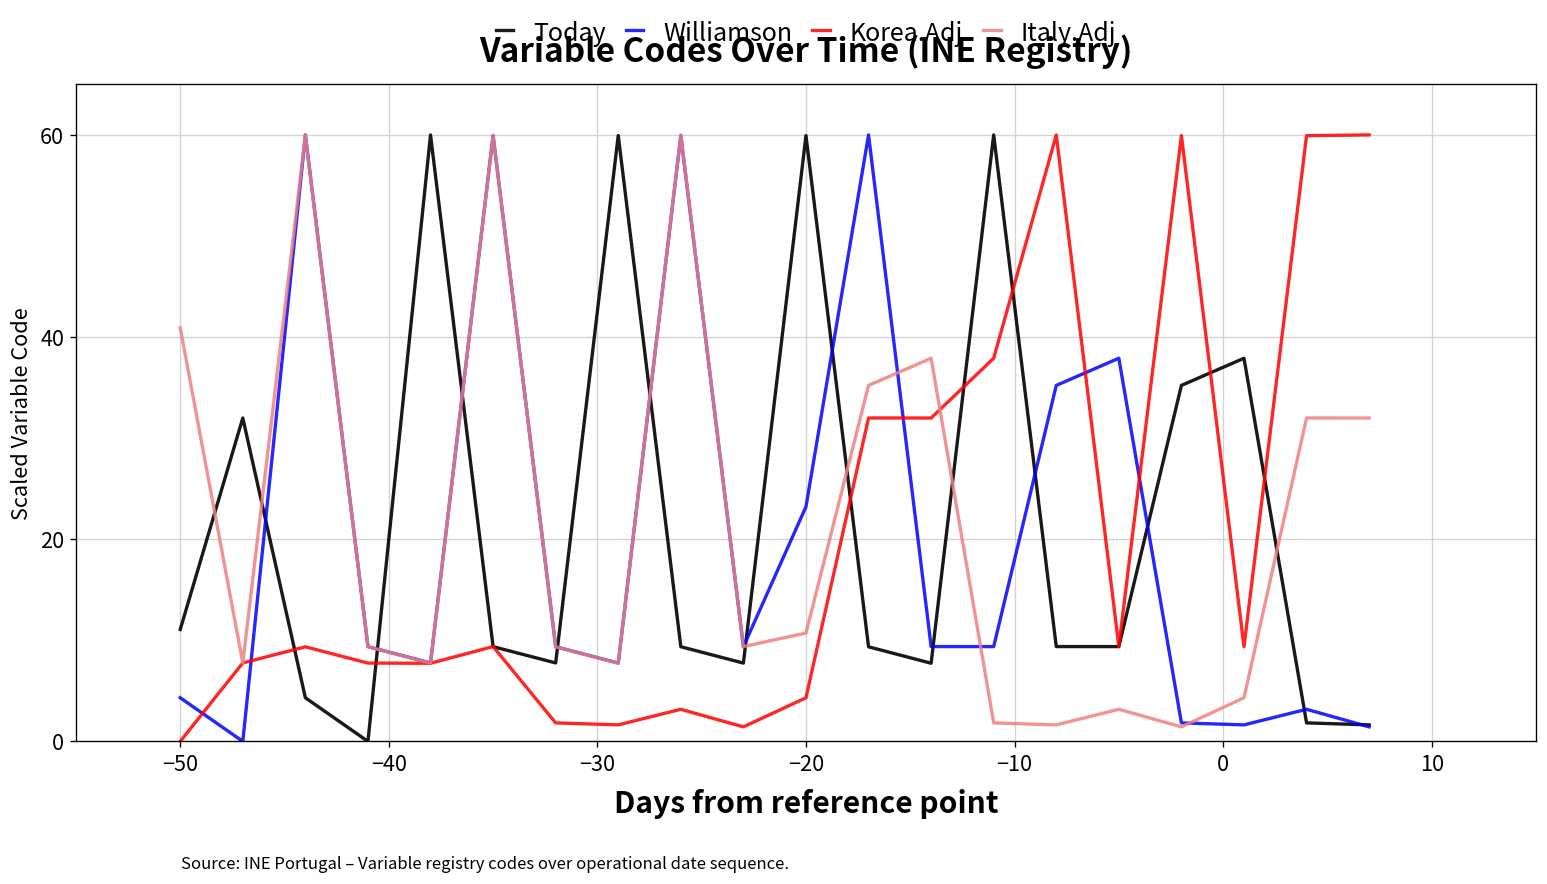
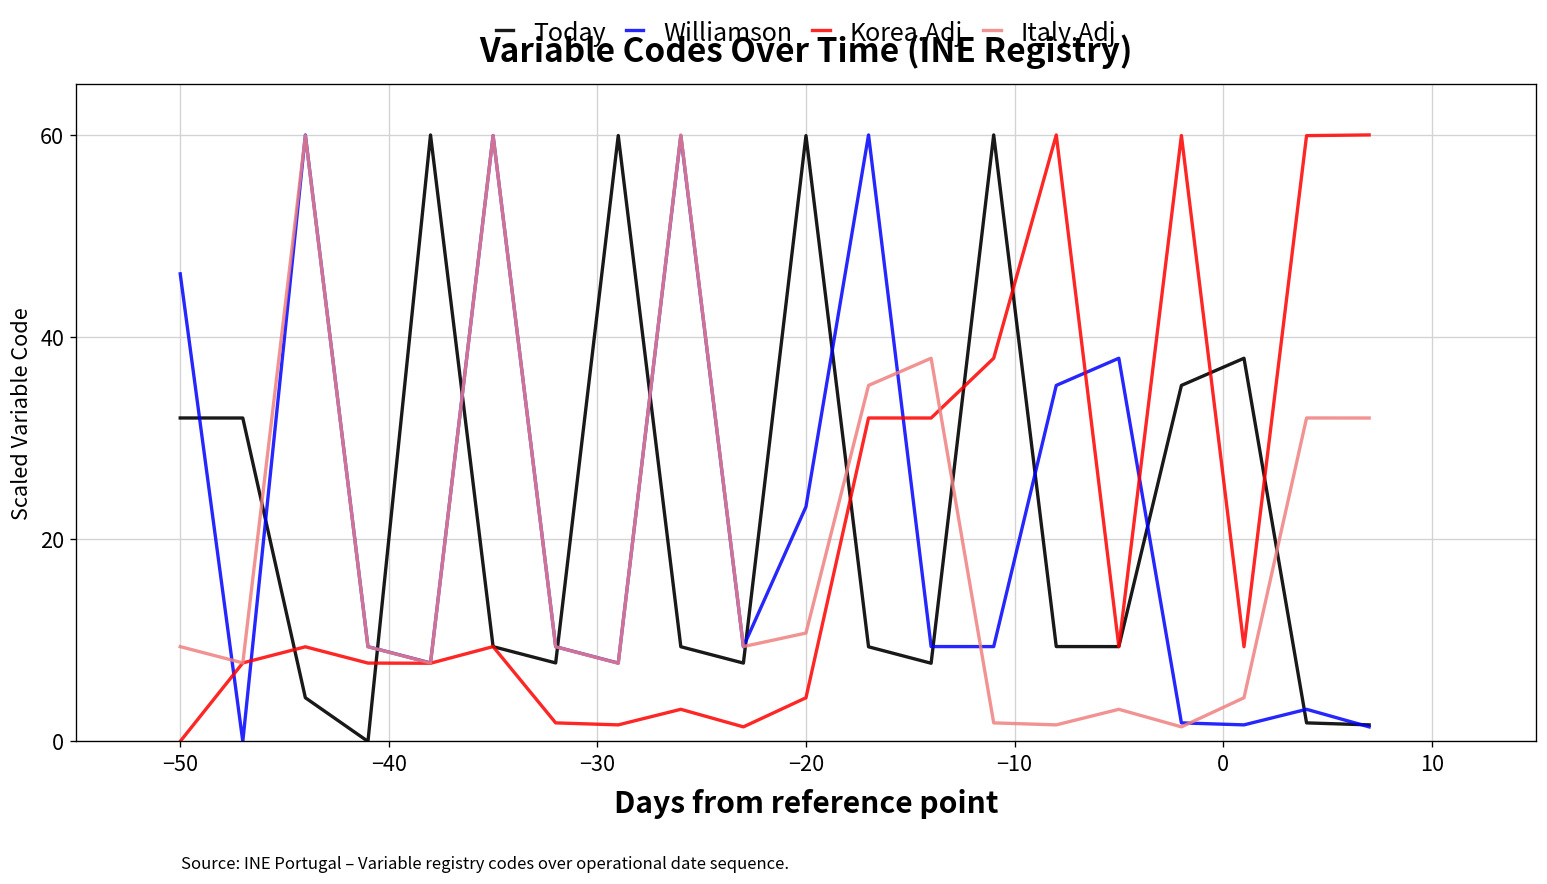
Today, −50: 11 -> 32
Williamson, −50: 4 -> 46
Italy.Adj, −50: 41 -> 9
